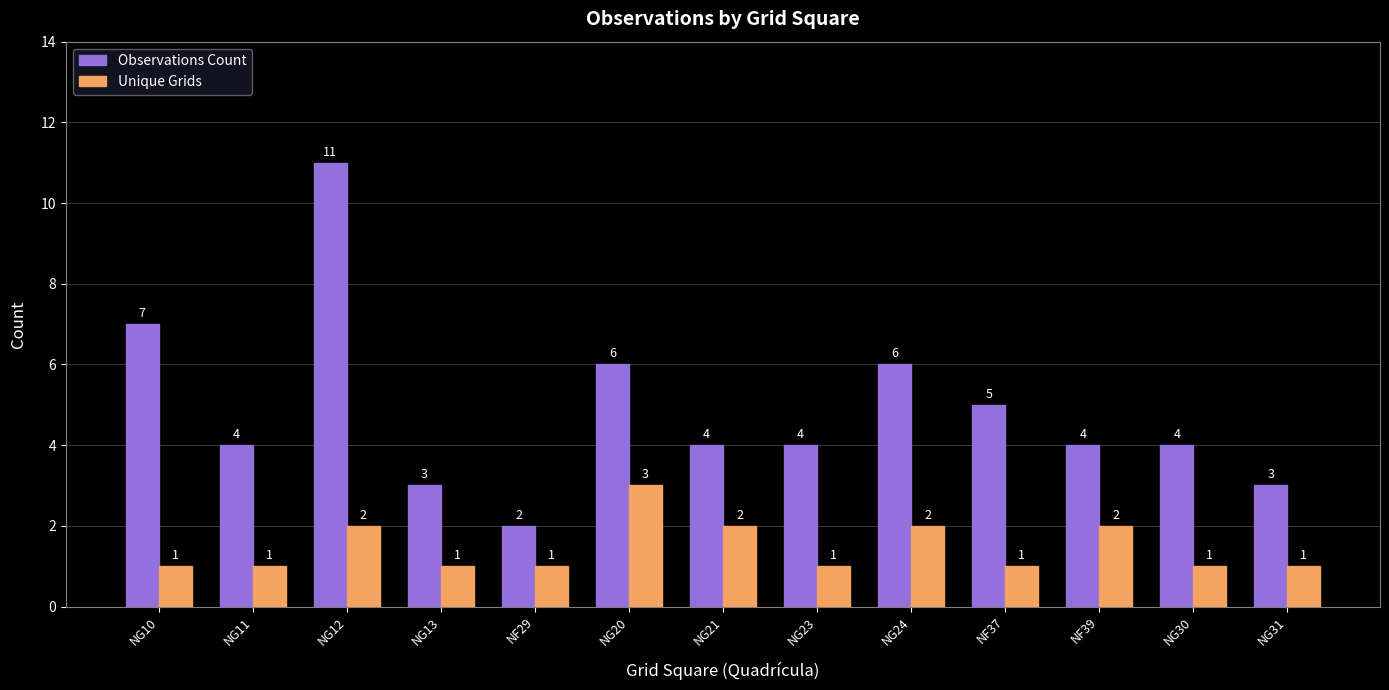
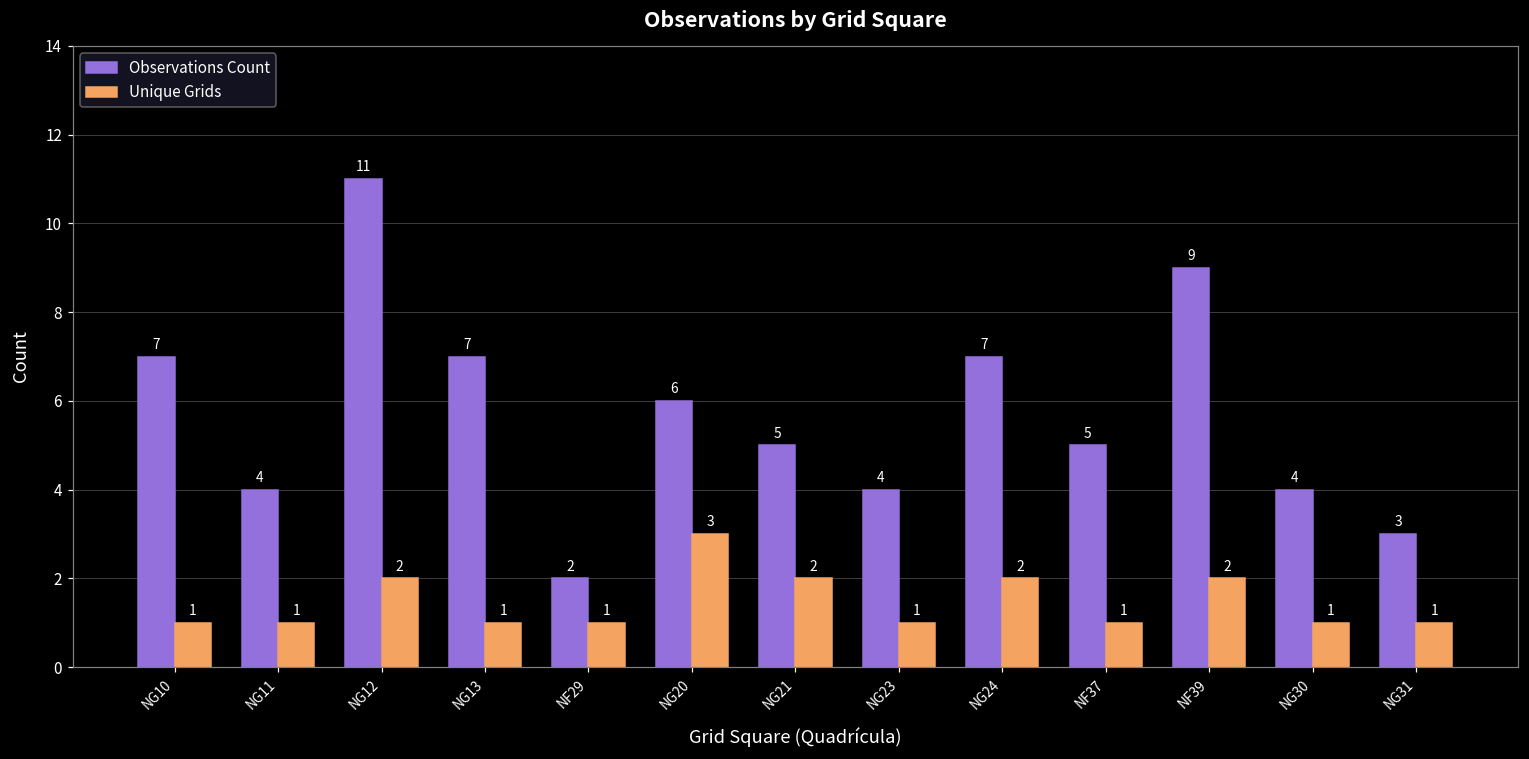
Observations Count, NG13: 3 -> 7
Observations Count, NG21: 4 -> 5
Observations Count, NG24: 6 -> 7
Observations Count, NF39: 4 -> 9
